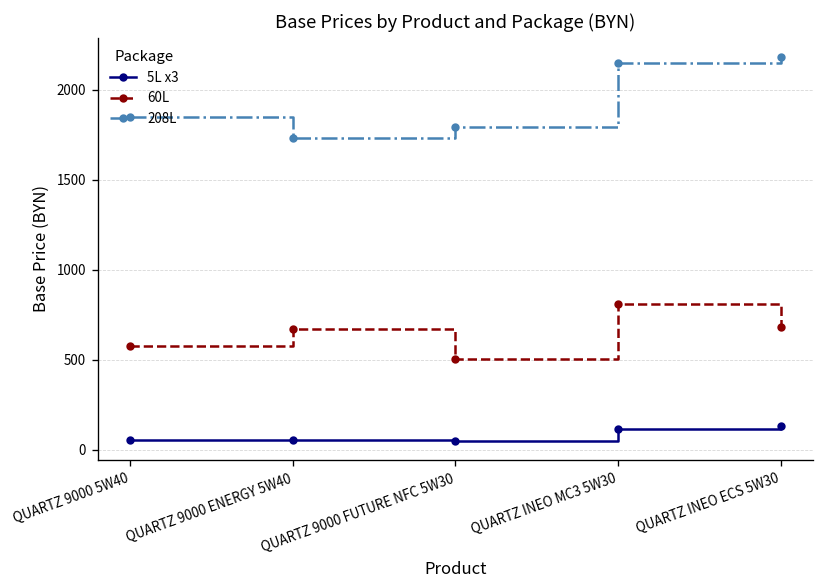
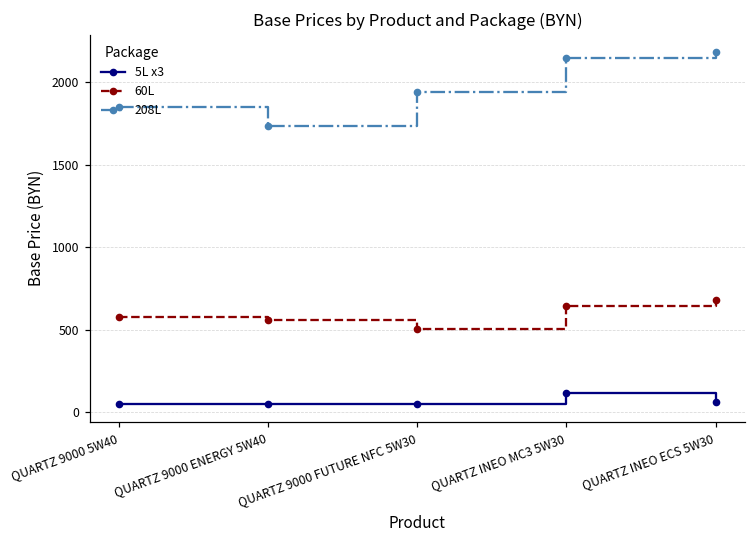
60L, QUARTZ 9000 ENERGY 5W40: 670 -> 560
208L, QUARTZ 9000 FUTURE NFC 5W30: 1790 -> 1940
60L, QUARTZ INEO MC3 5W30: 810 -> 640
5L x3, QUARTZ INEO ECS 5W30: 130 -> 60
